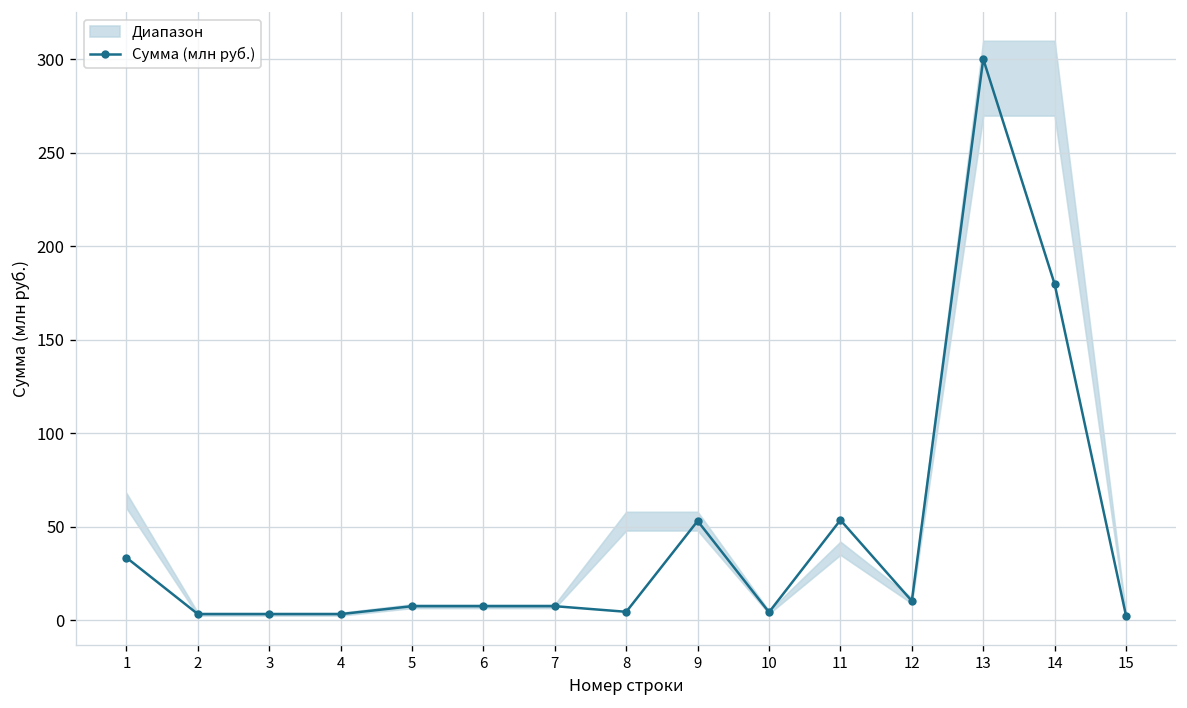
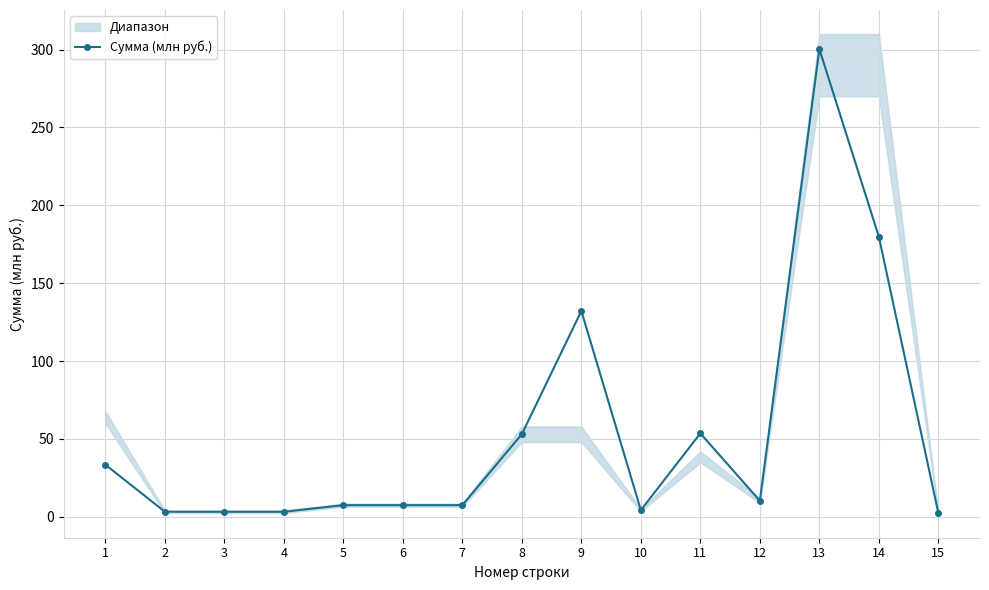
Сумма (млн руб.), 8: 5 -> 53
Сумма (млн руб.), 9: 53 -> 132
